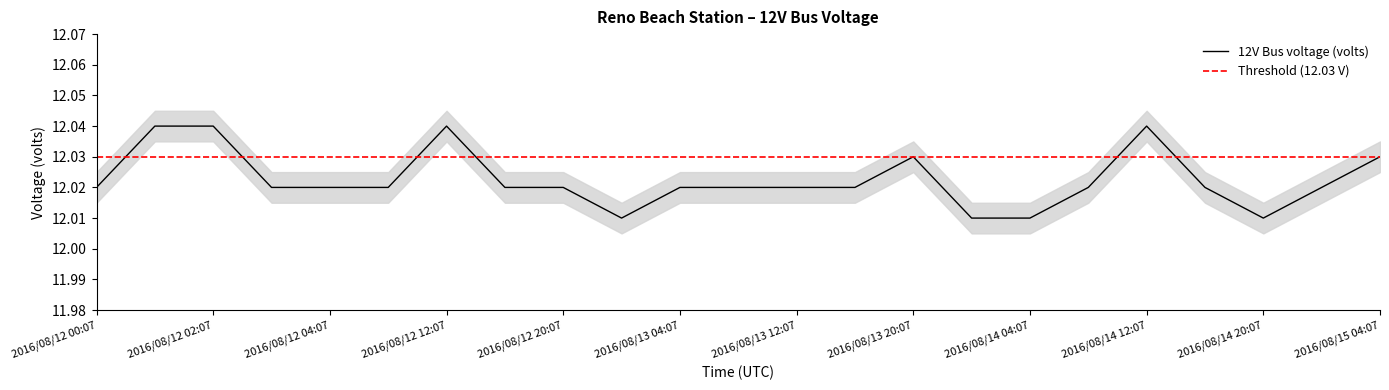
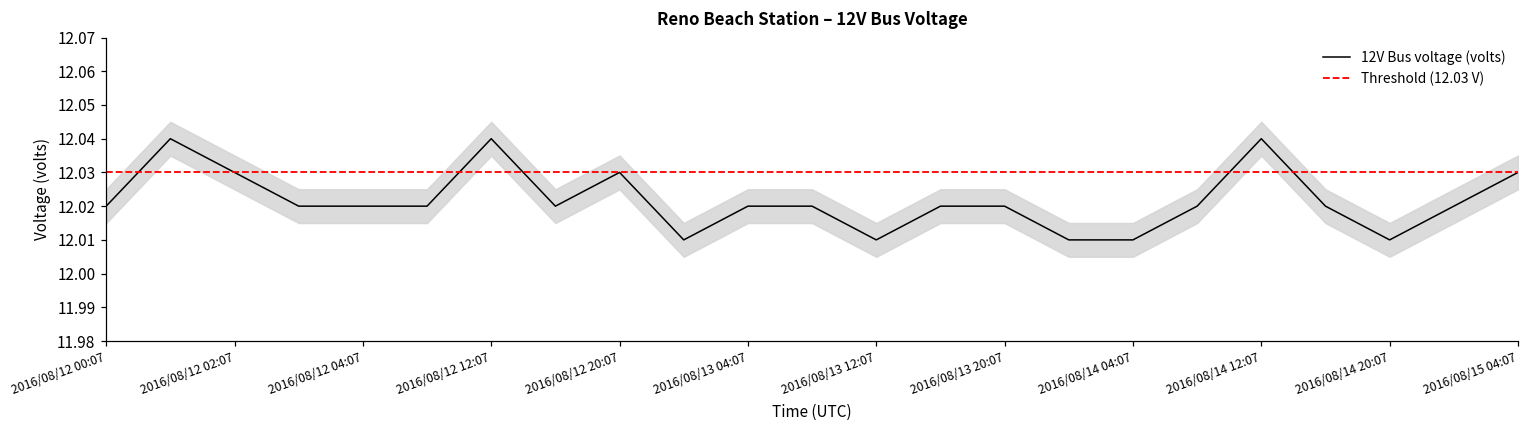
12V Bus voltage (volts), 2016/08/12 02:07: 12.04 -> 12.03
12V Bus voltage (volts), 2016/08/12 20:07: 12.02 -> 12.03
12V Bus voltage (volts), 2016/08/13 12:07: 12.02 -> 12.01
12V Bus voltage (volts), 2016/08/13 20:07: 12.03 -> 12.02
